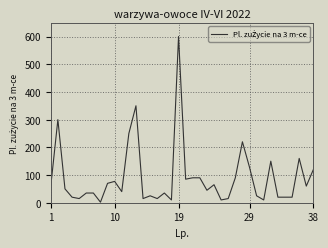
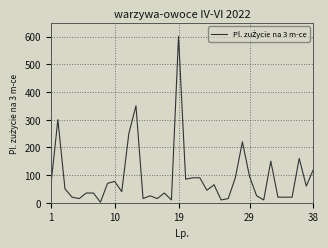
29: 130 -> 100
